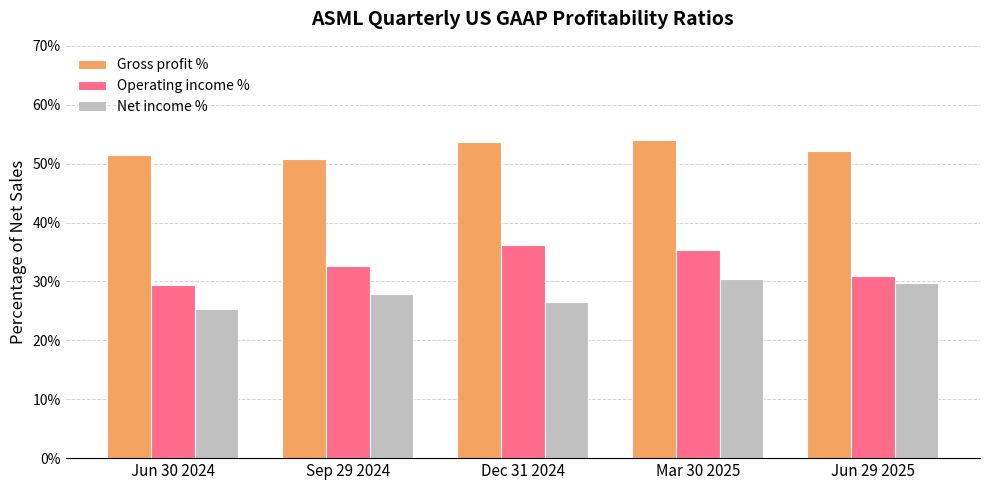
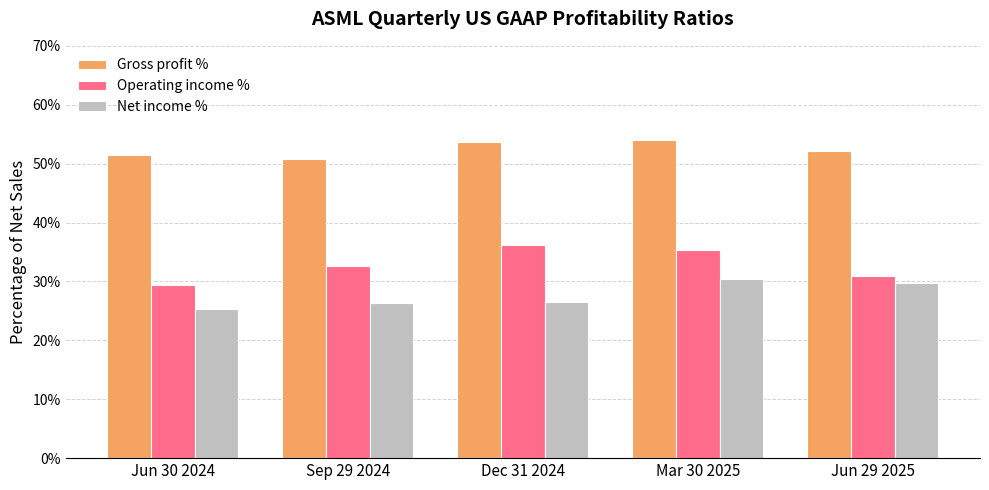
Net income %, Sep 29 2024: 28% -> 26%
